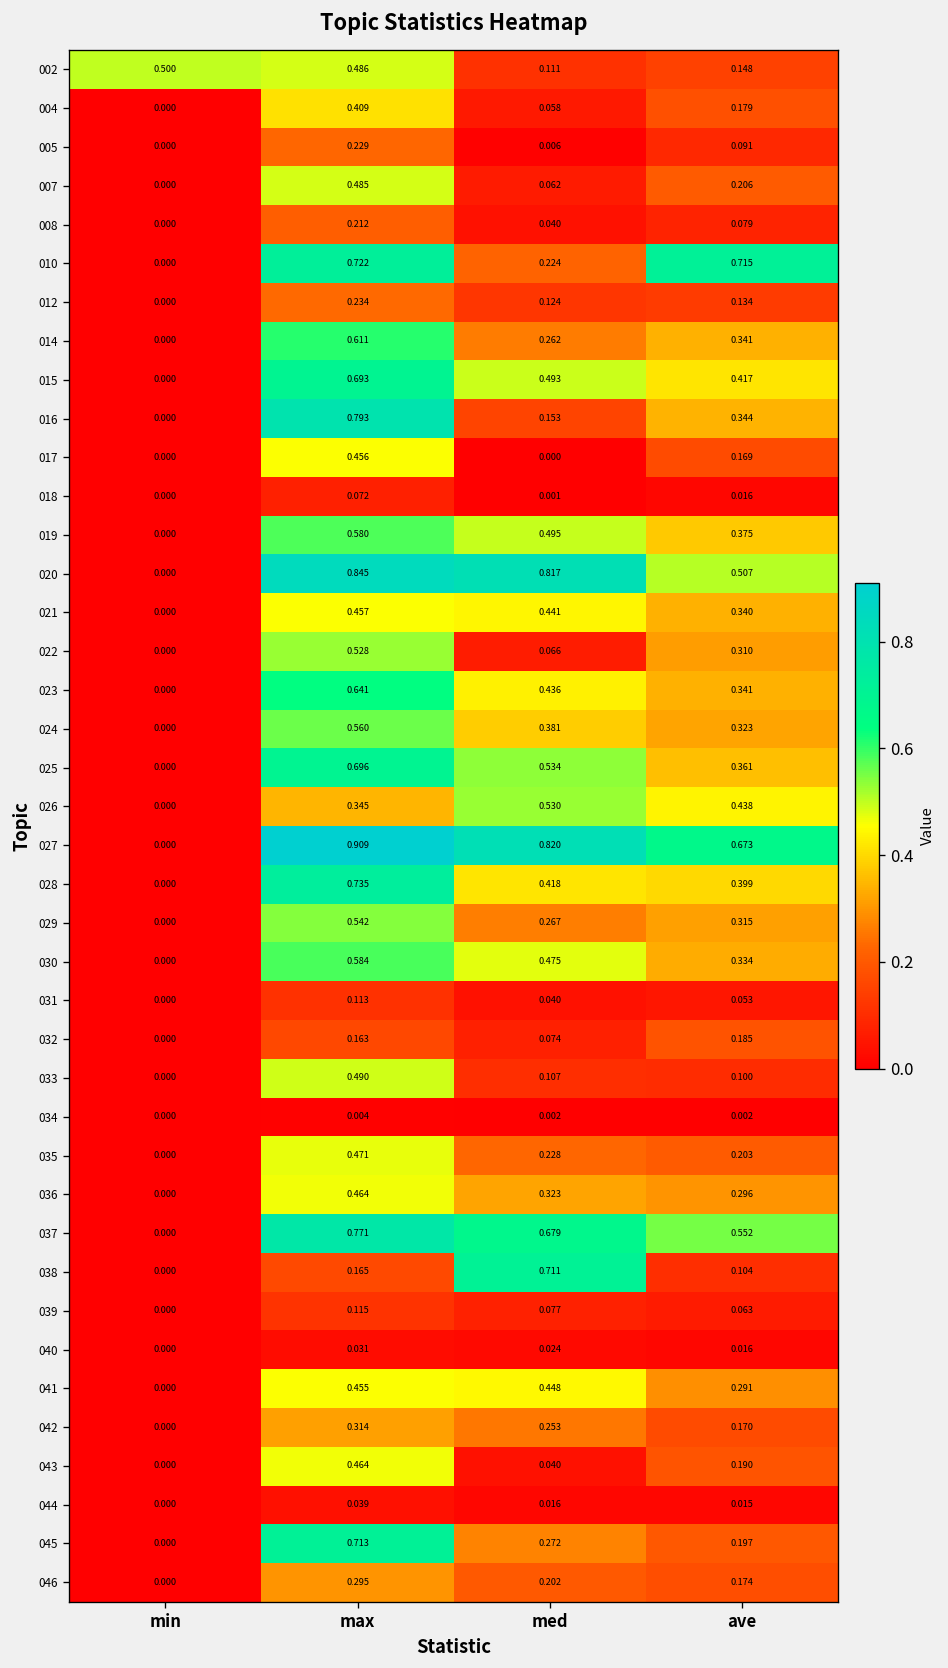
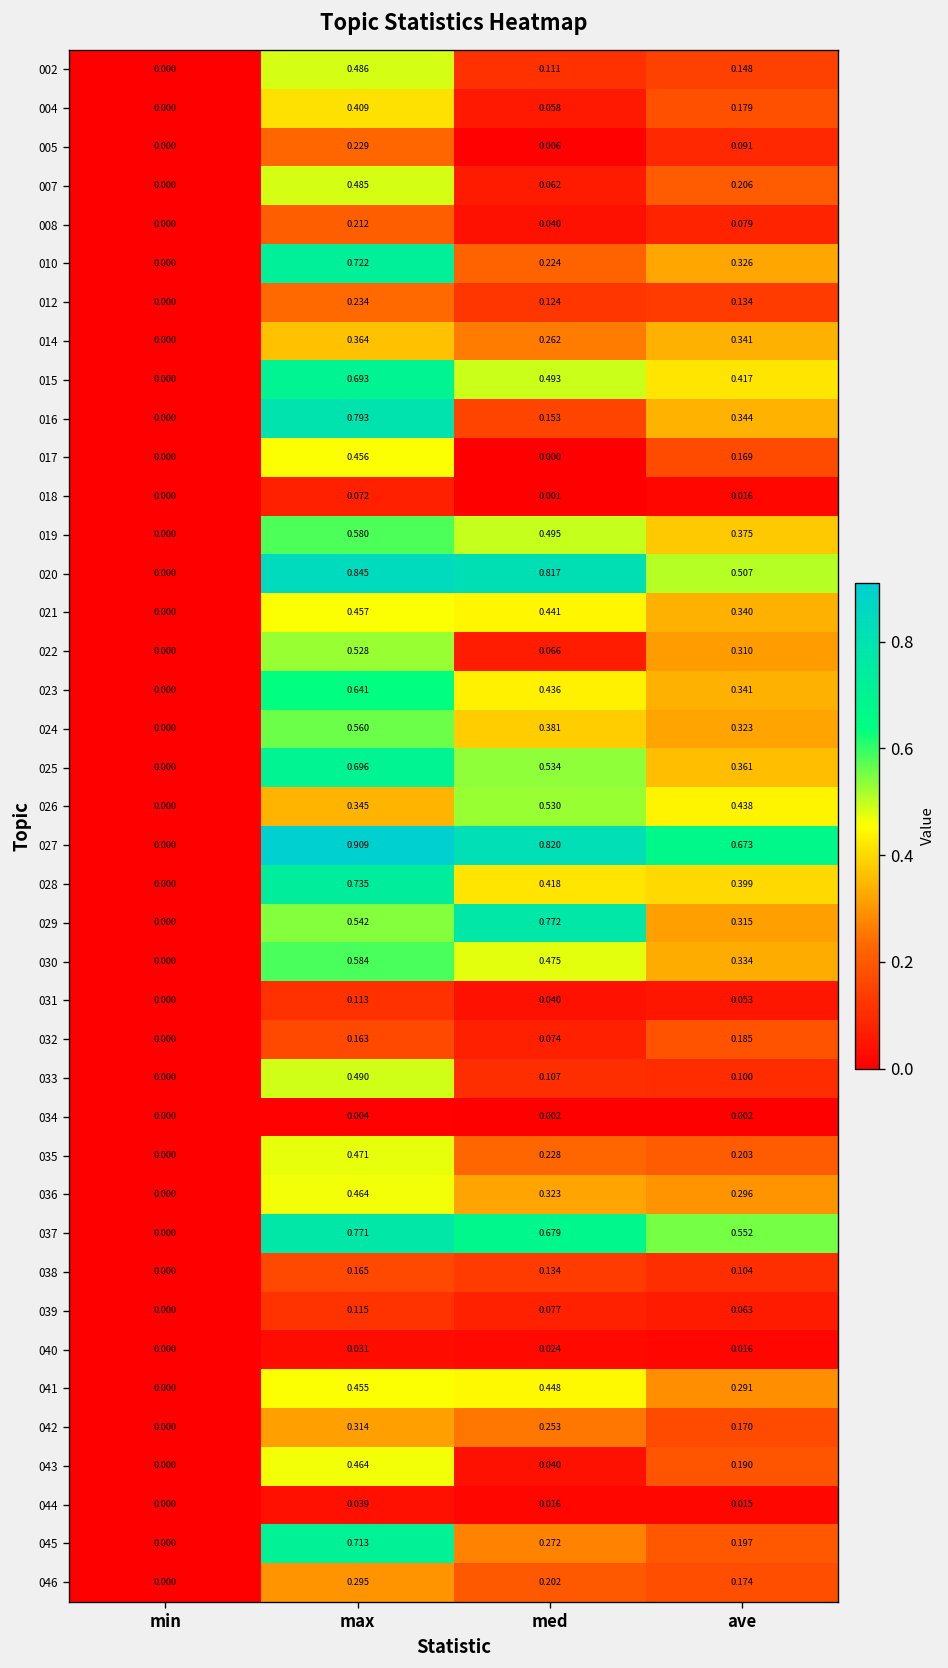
002, min: 0.500 -> 0.000
010, ave: 0.715 -> 0.326
014, max: 0.611 -> 0.364
029, med: 0.267 -> 0.772
038, med: 0.711 -> 0.134
